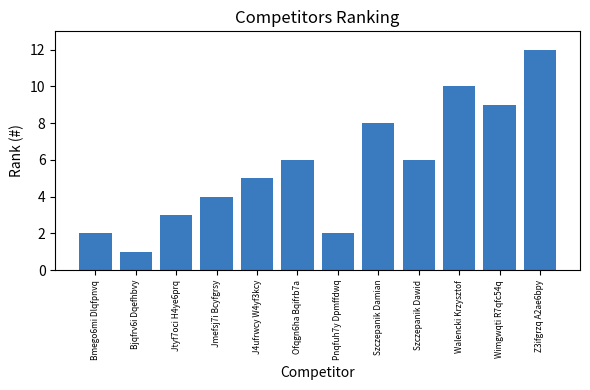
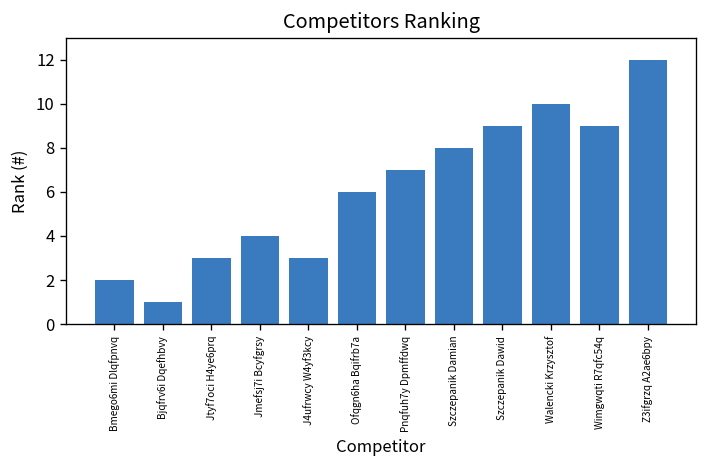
J4ufrwcy W4yf3kcy: 5 -> 3
Pnqfuh7y Dpmffdwq: 2 -> 7
Szczepanik Dawid: 6 -> 9
